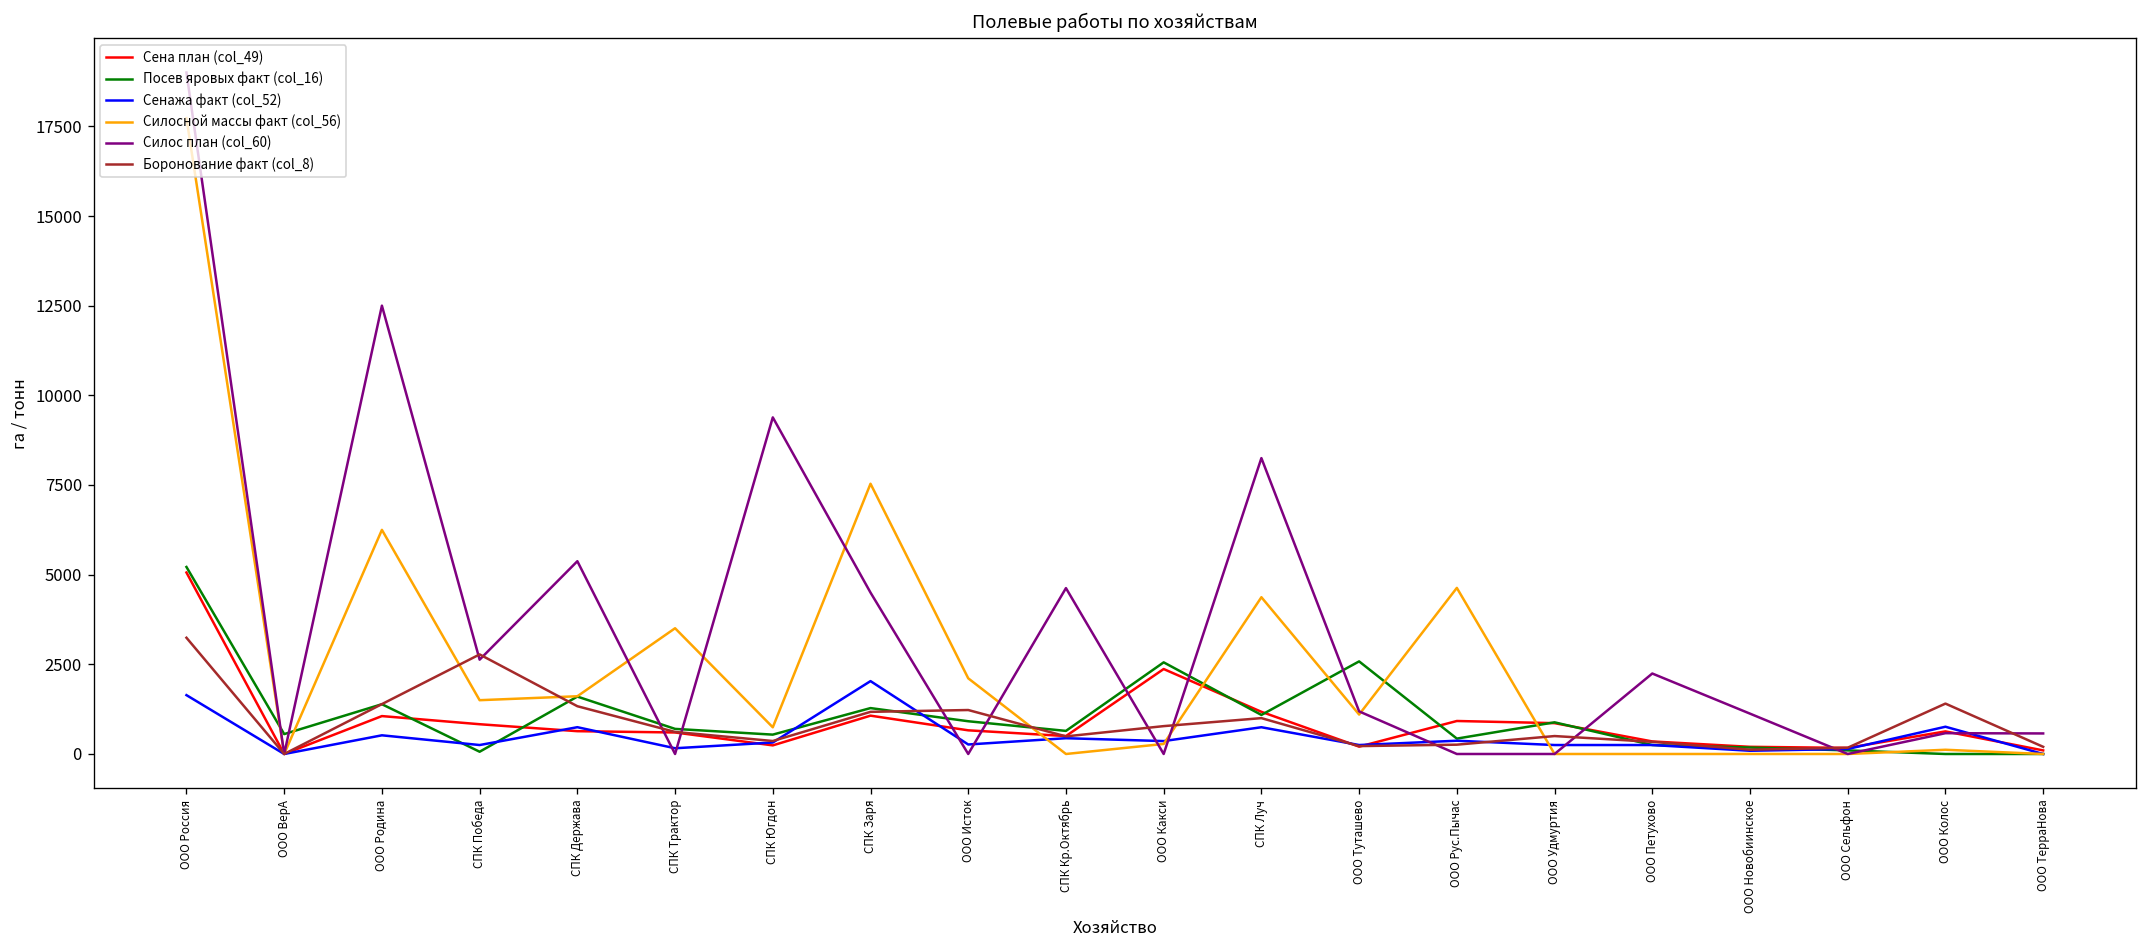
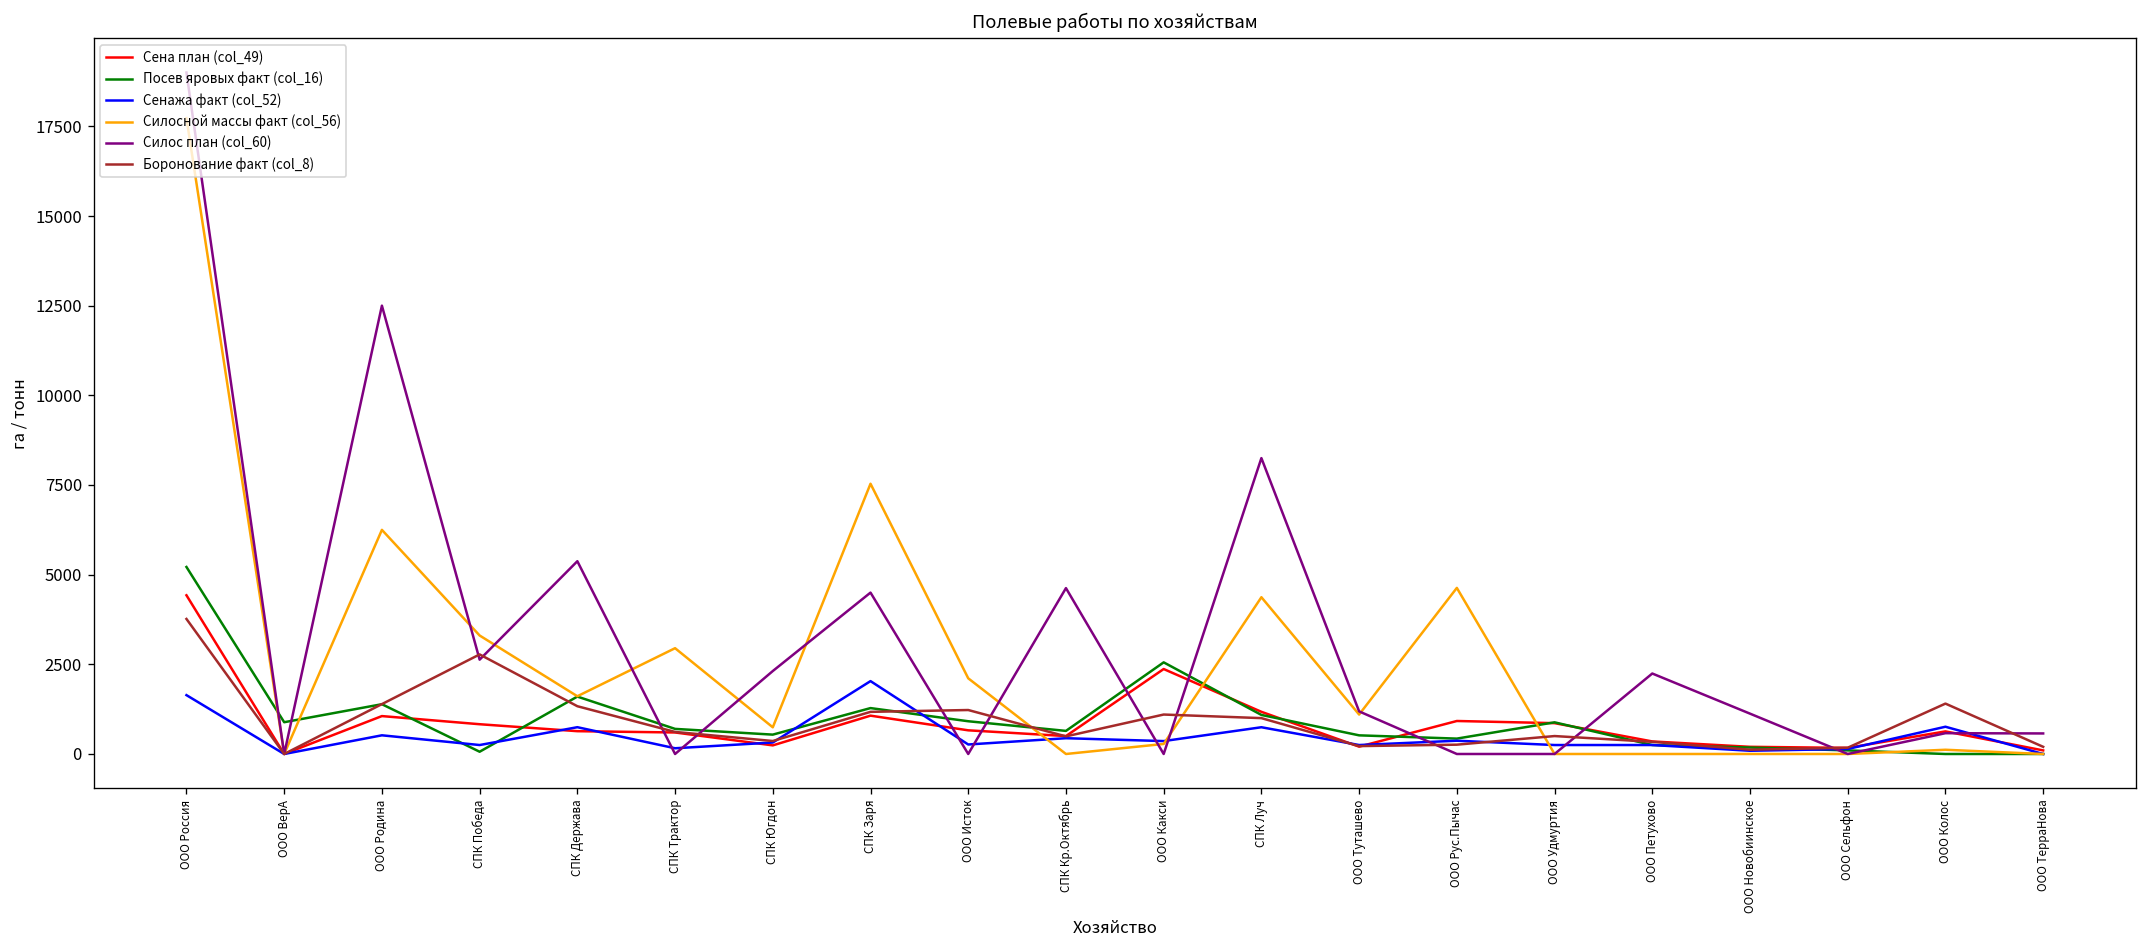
Сена план (col_49), ООО Россия: 5100 -> 4400
Боронование факт (col_8), ООО Россия: 3200 -> 3800
Посев яровых факт (col_16), ООО ВерА: 600 -> 900
Силосной массы факт (col_56), СПК Победа: 1500 -> 3300
Силосной массы факт (col_56), СПК Трактор: 3500 -> 3000
Силос план (col_60), СПК Югдон: 9400 -> 2300
Боронование факт (col_8), ООО Какси: 800 -> 1100
Посев яровых факт (col_16), ООО Туташево: 2600 -> 500
